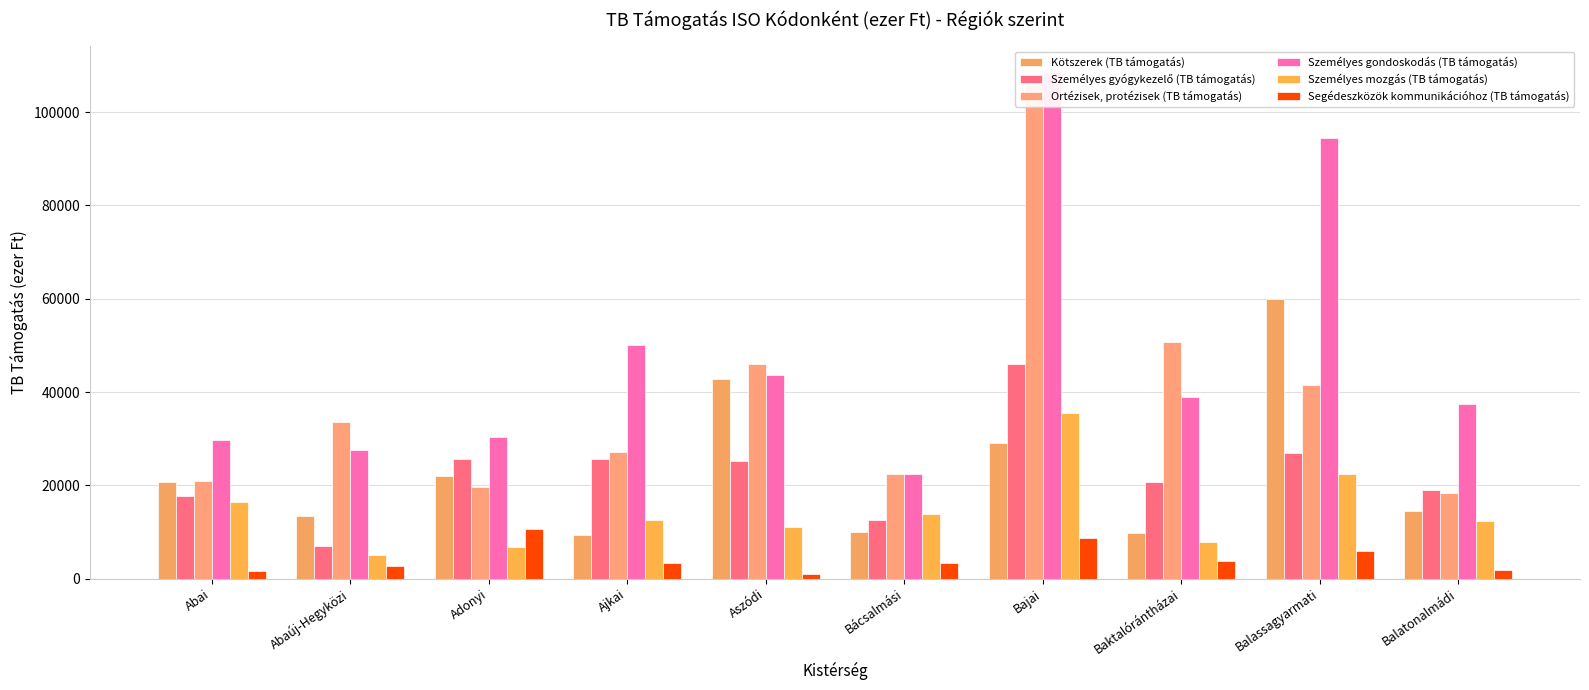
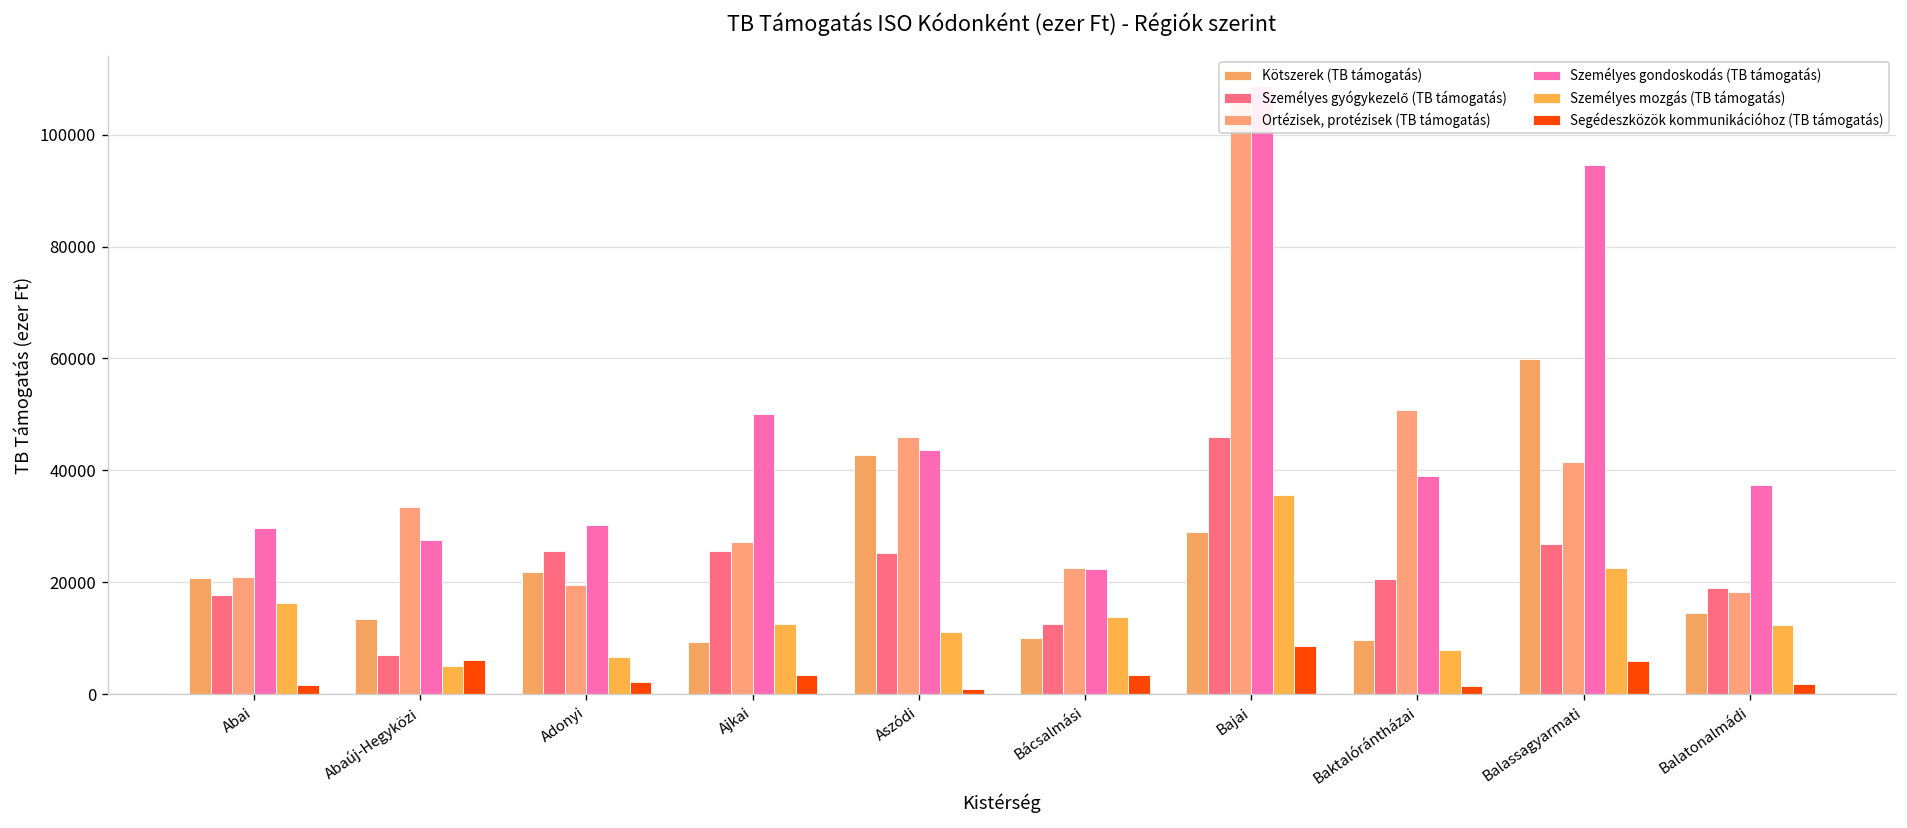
Segédeszközök kommunikációhoz (TB támogatás), Abaúj-Hegyközi: 3000 -> 6000
Segédeszközök kommunikációhoz (TB támogatás), Adonyi: 11000 -> 2000
Segédeszközök kommunikációhoz (TB támogatás), Baktalórántházai: 4000 -> 1000
